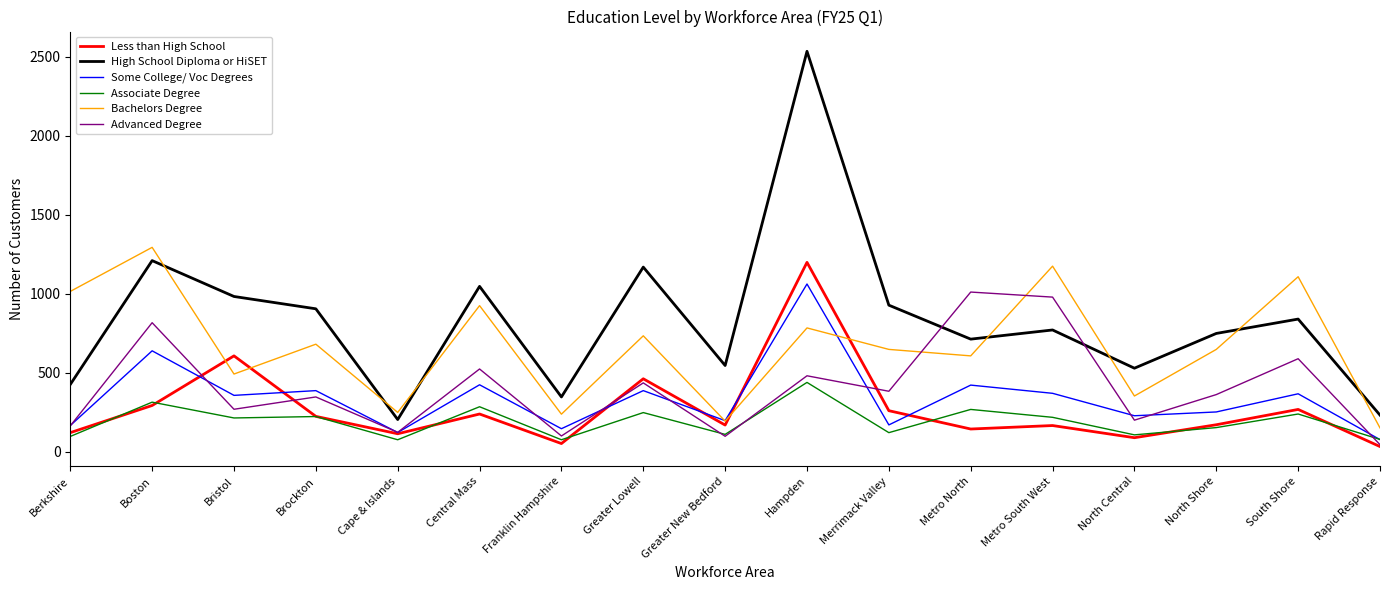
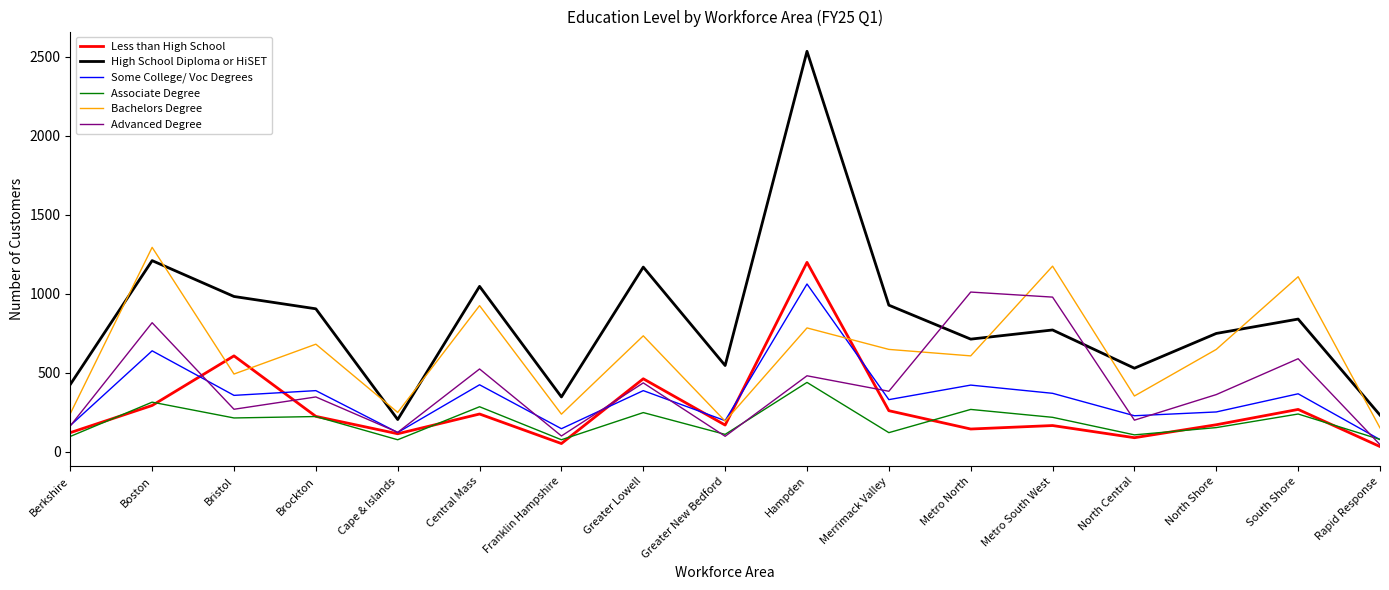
Bachelors Degree, Berkshire: 1020 -> 240
Some College/ Voc Degrees, Merrimack Valley: 170 -> 330
